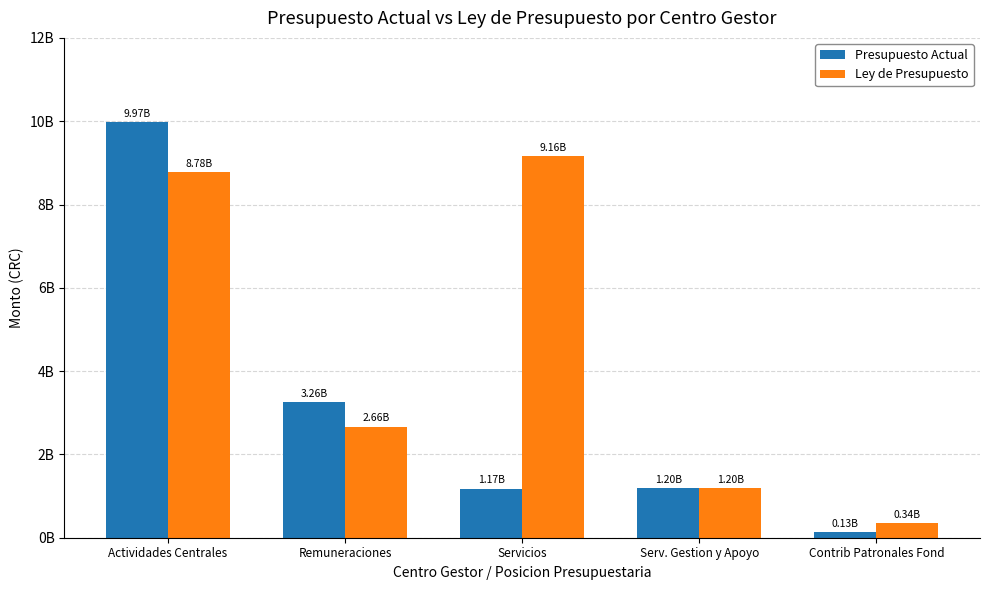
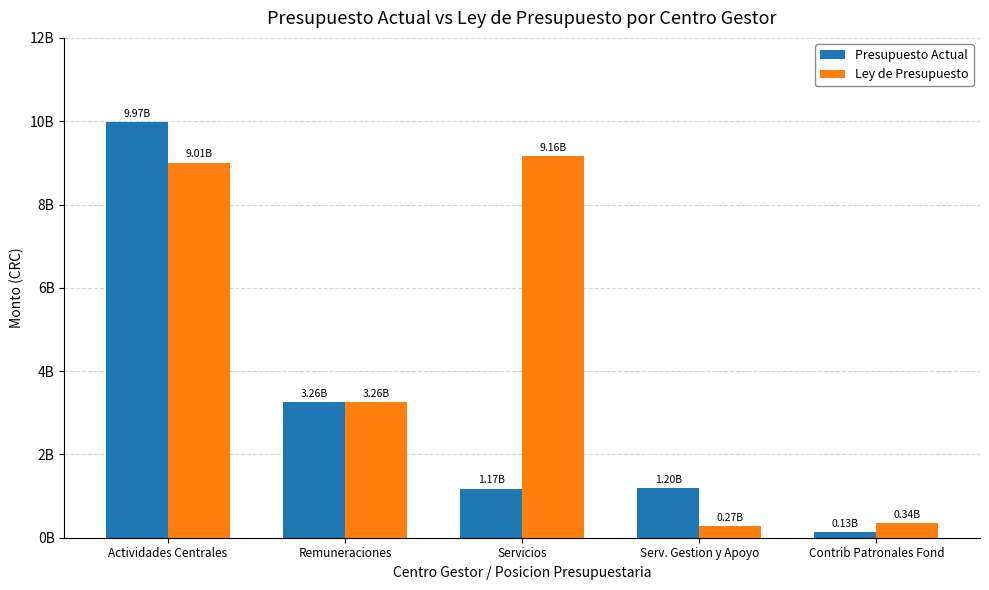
Ley de Presupuesto, Actividades Centrales: 8.78B -> 9.01B
Ley de Presupuesto, Remuneraciones: 2.66B -> 3.26B
Ley de Presupuesto, Serv. Gestion y Apoyo: 1.20B -> 0.27B
